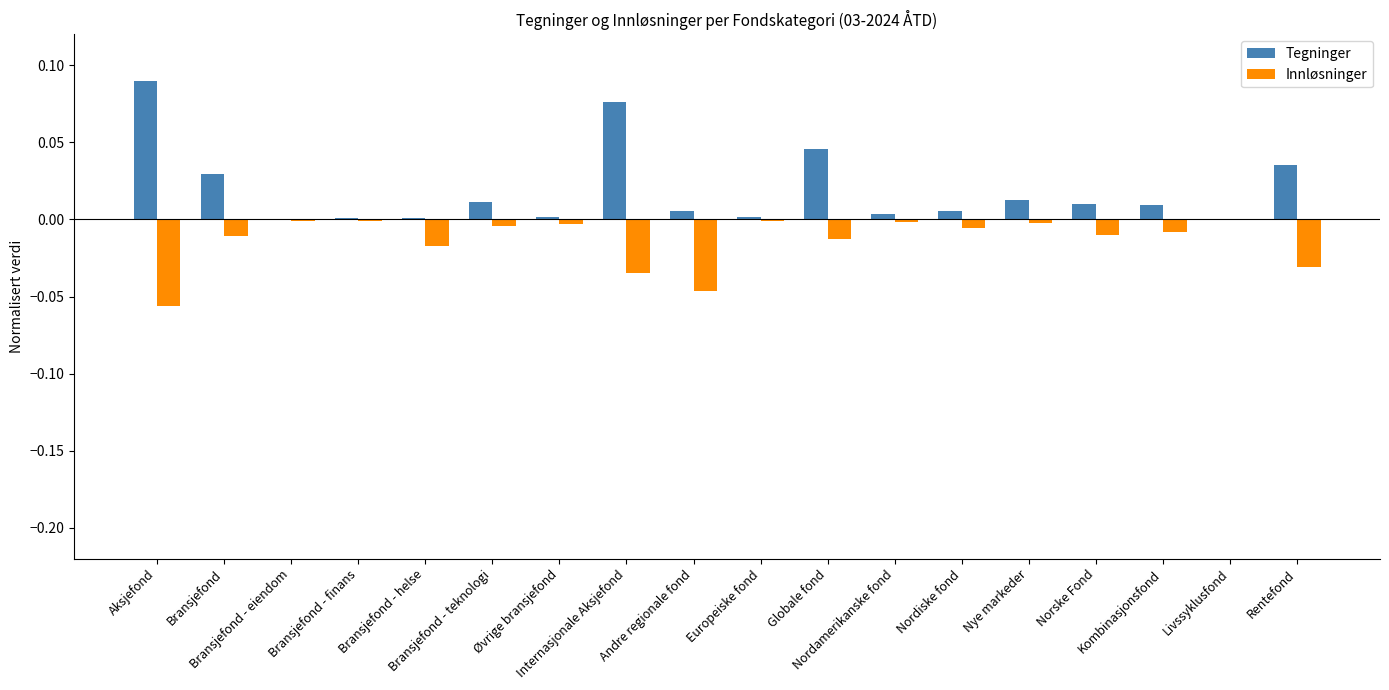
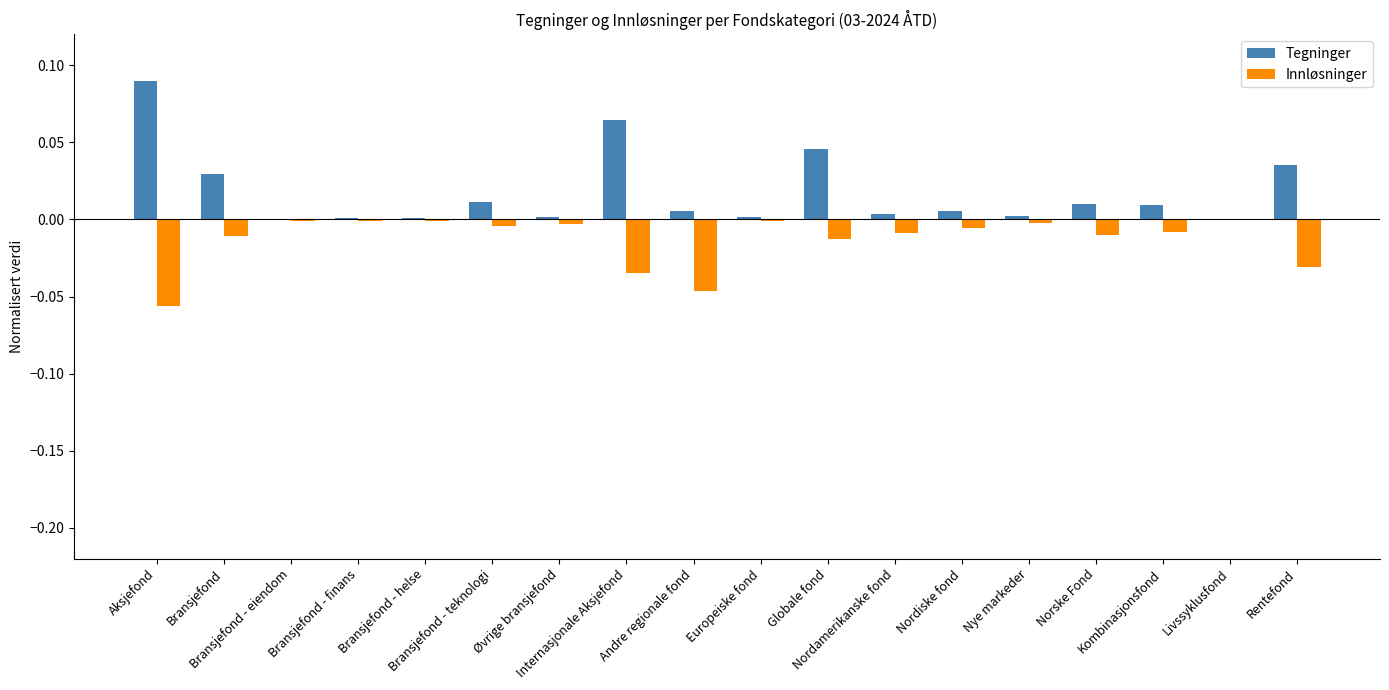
Innløsninger, Bransjefond - helse: -0.017 -> -0.001
Tegninger, Internasjonale Aksjefond: 0.076 -> 0.064
Innløsninger, Nordamerikanske fond: -0.002 -> -0.009
Tegninger, Nye markeder: 0.013 -> 0.002
